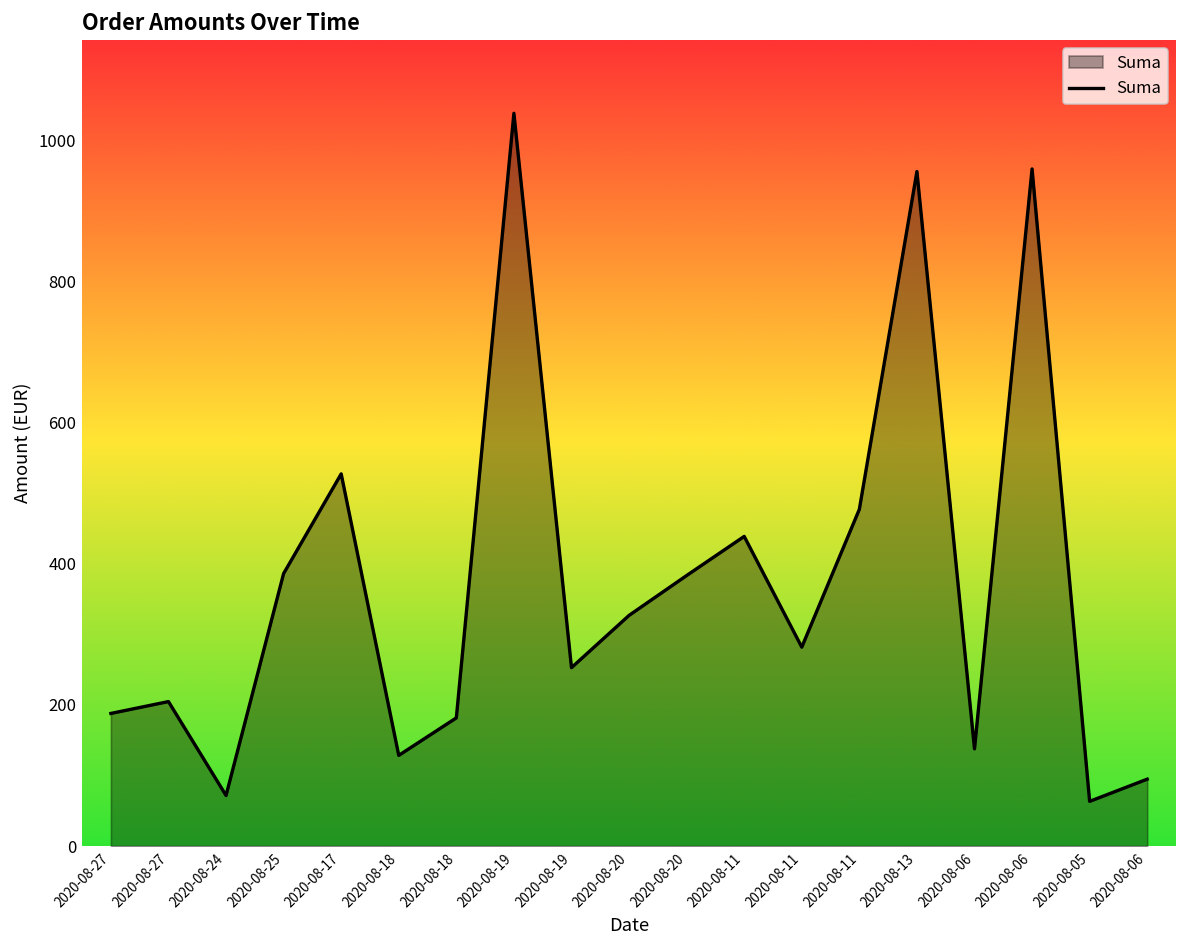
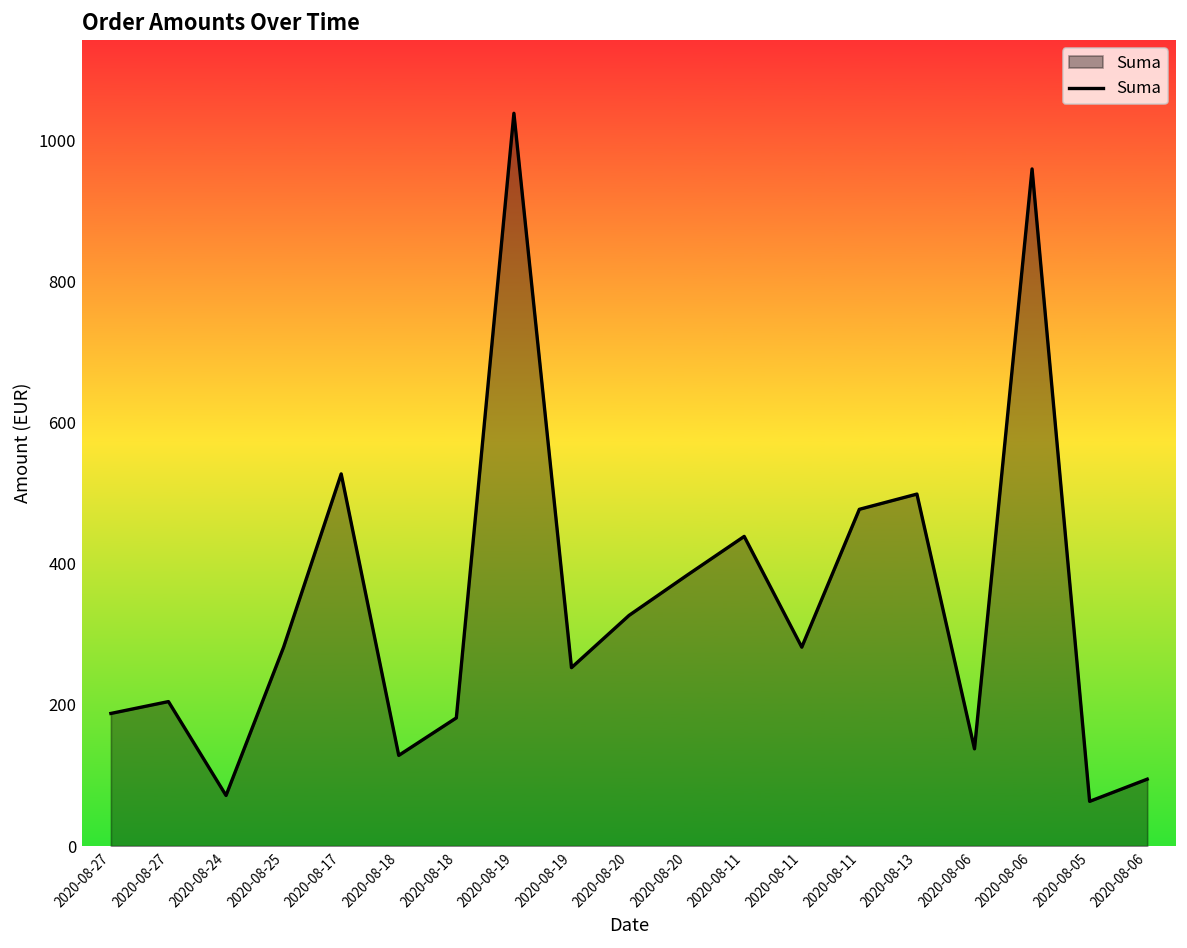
2020-08-25: 390 -> 280
2020-08-13: 960 -> 500
